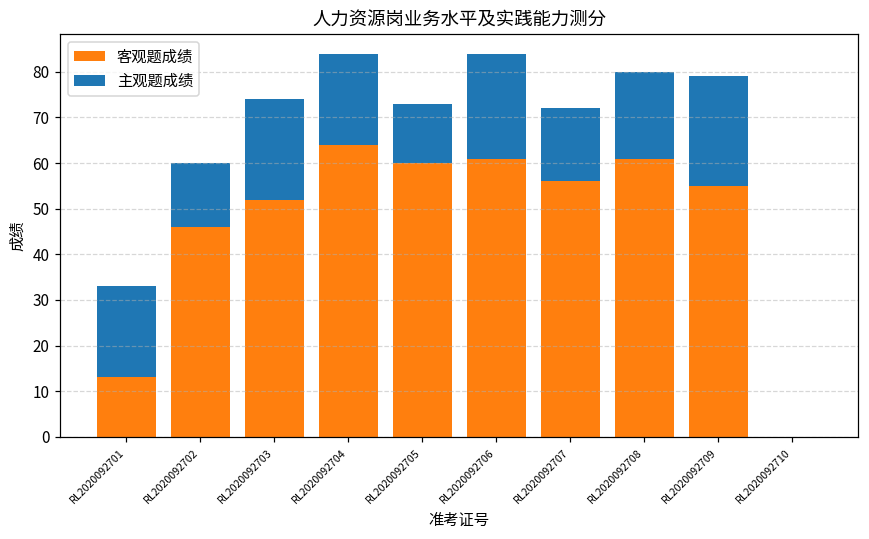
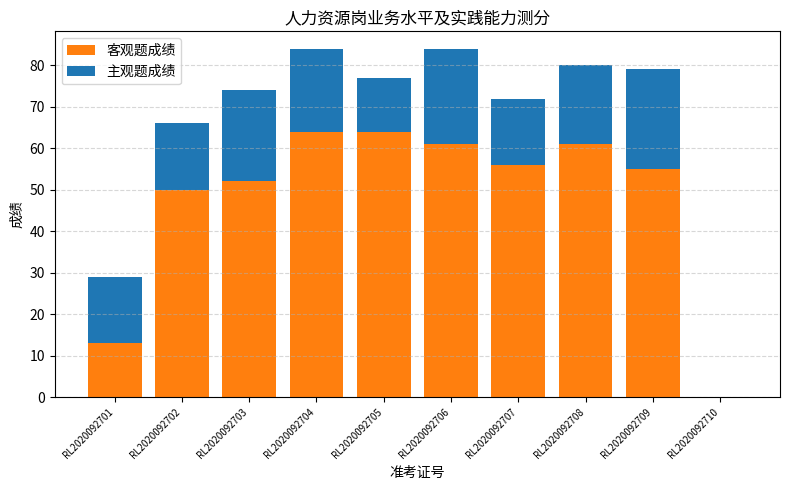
主观题成绩, RL2020092701: 20 -> 16
客观题成绩, RL2020092702: 46 -> 50
主观题成绩, RL2020092702: 14 -> 16
客观题成绩, RL2020092705: 60 -> 64
